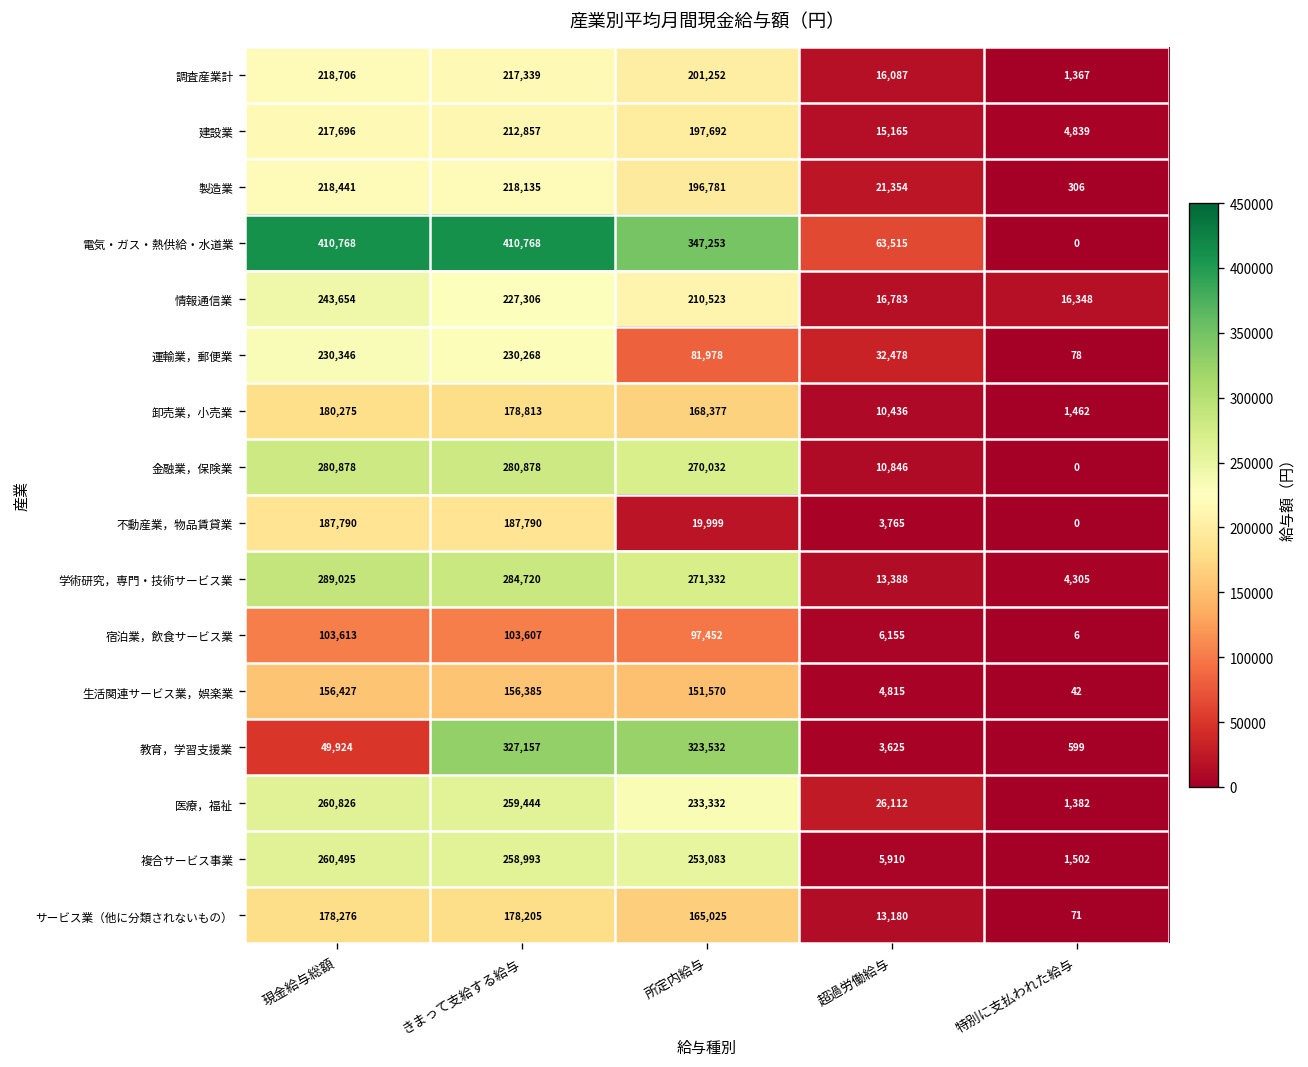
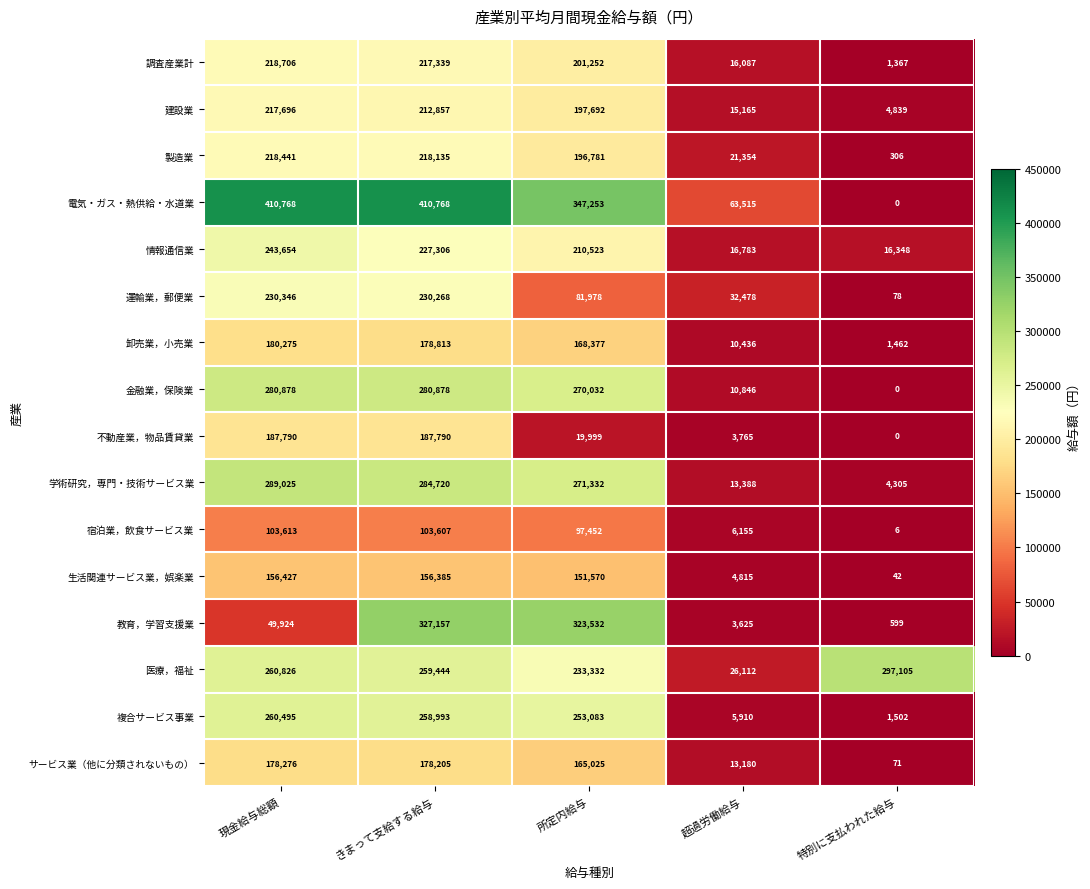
医療，福祉, 特別に支払われた給与: 1,382 -> 297,105
